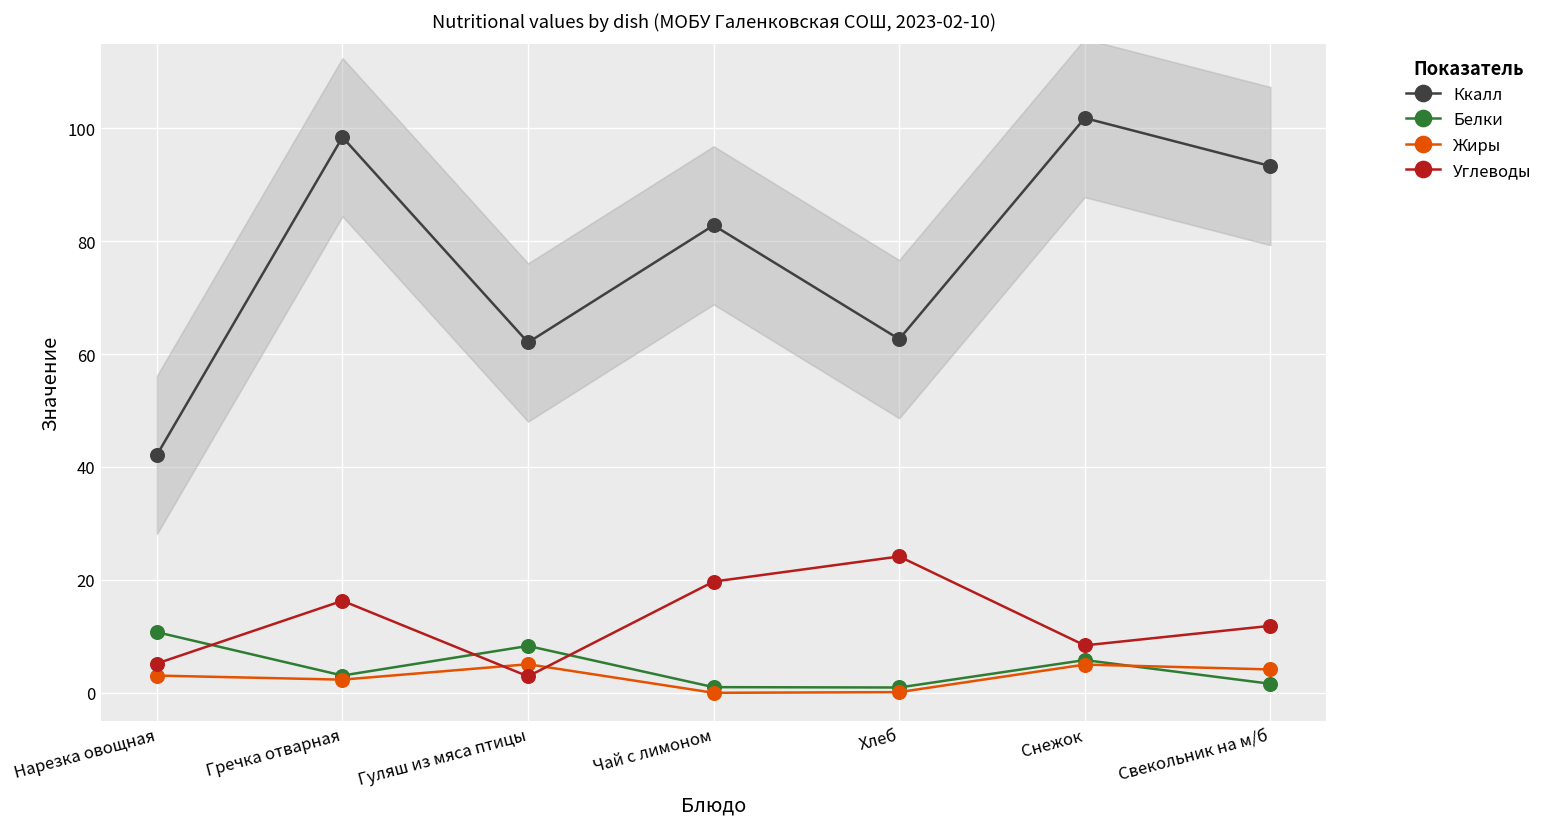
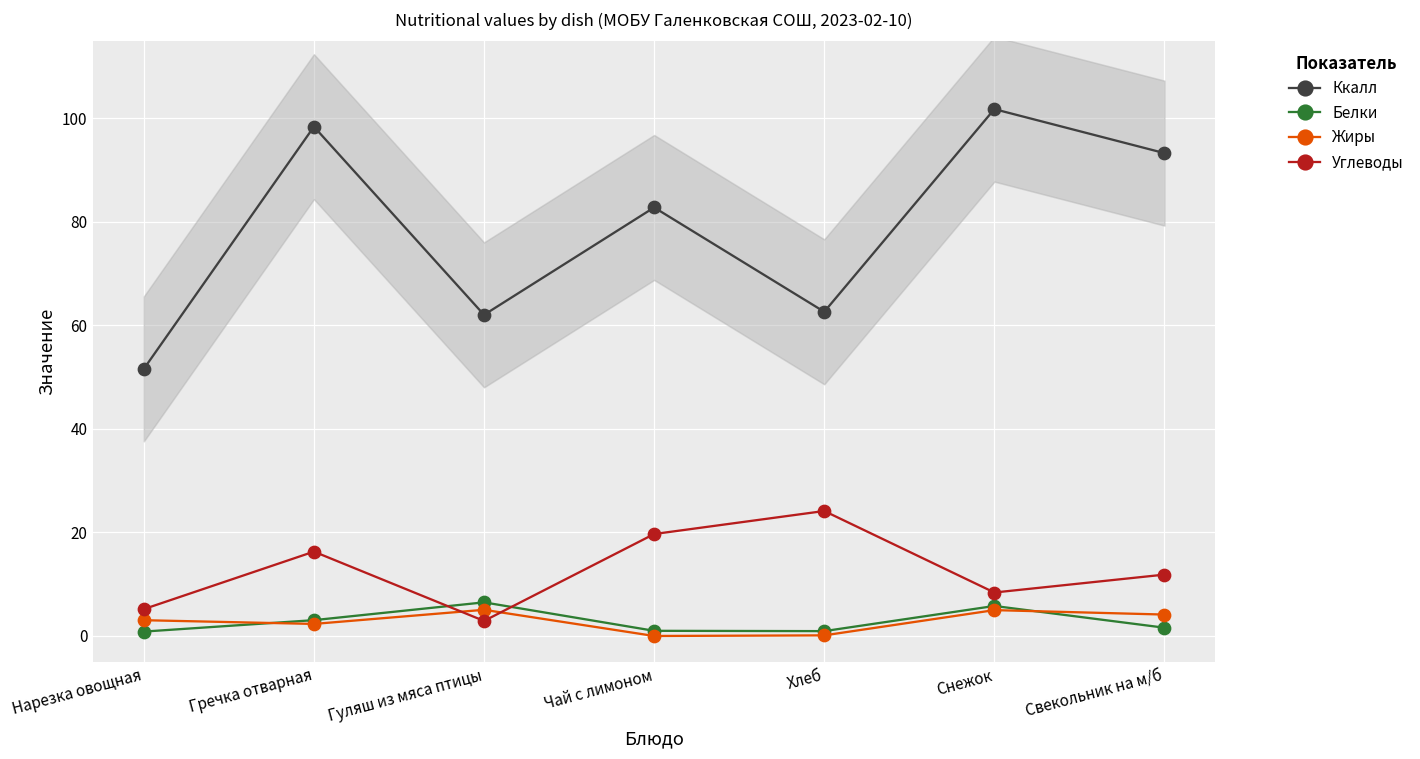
Ккалл, Нарезка овощная: 42 -> 52
Белки, Нарезка овощная: 11 -> 1
Белки, Гуляш из мяса птицы: 8 -> 7
